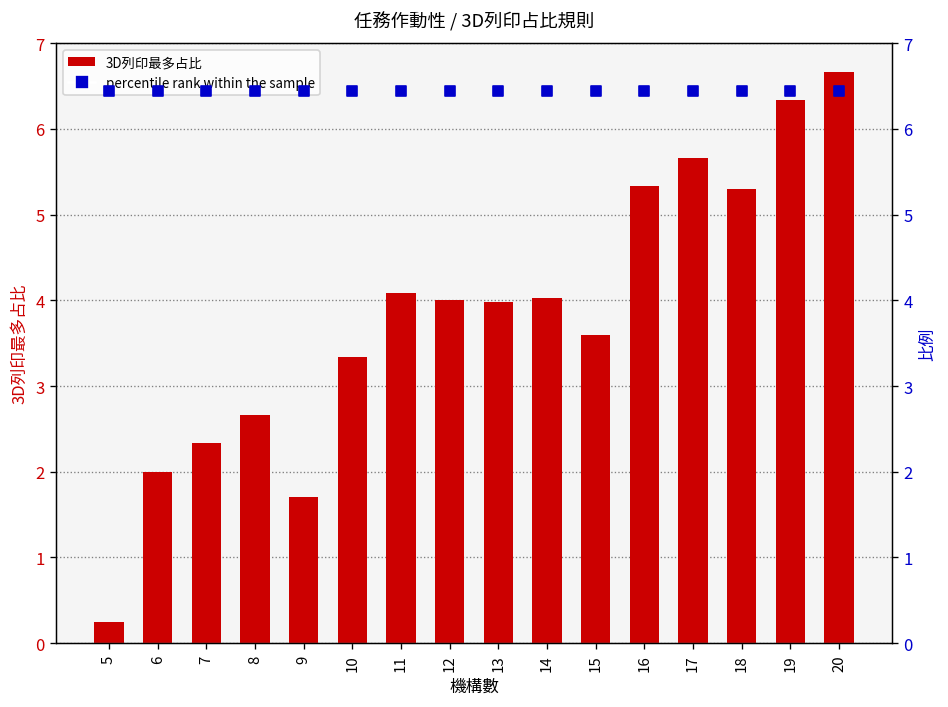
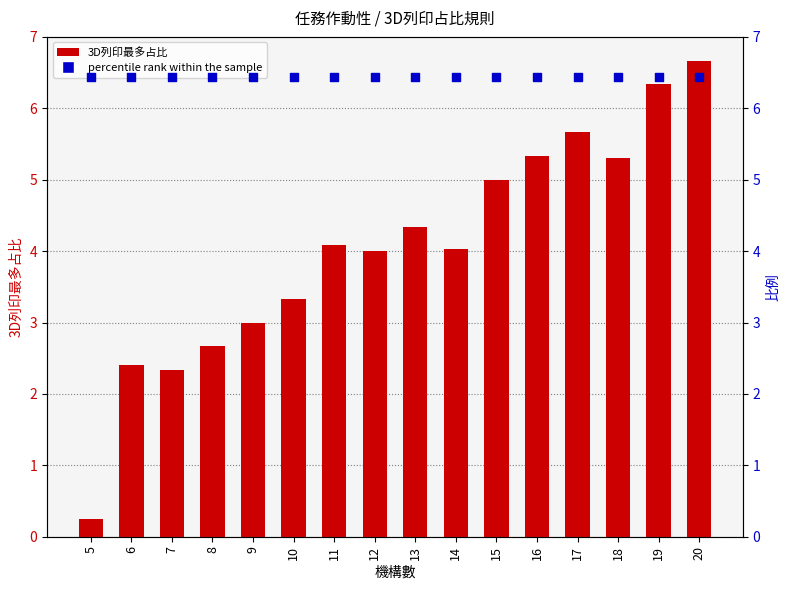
3D列印最多占比, 6: 2.0 -> 2.4
3D列印最多占比, 9: 1.7 -> 3.0
3D列印最多占比, 13: 4.0 -> 4.3
3D列印最多占比, 15: 3.6 -> 5.0
